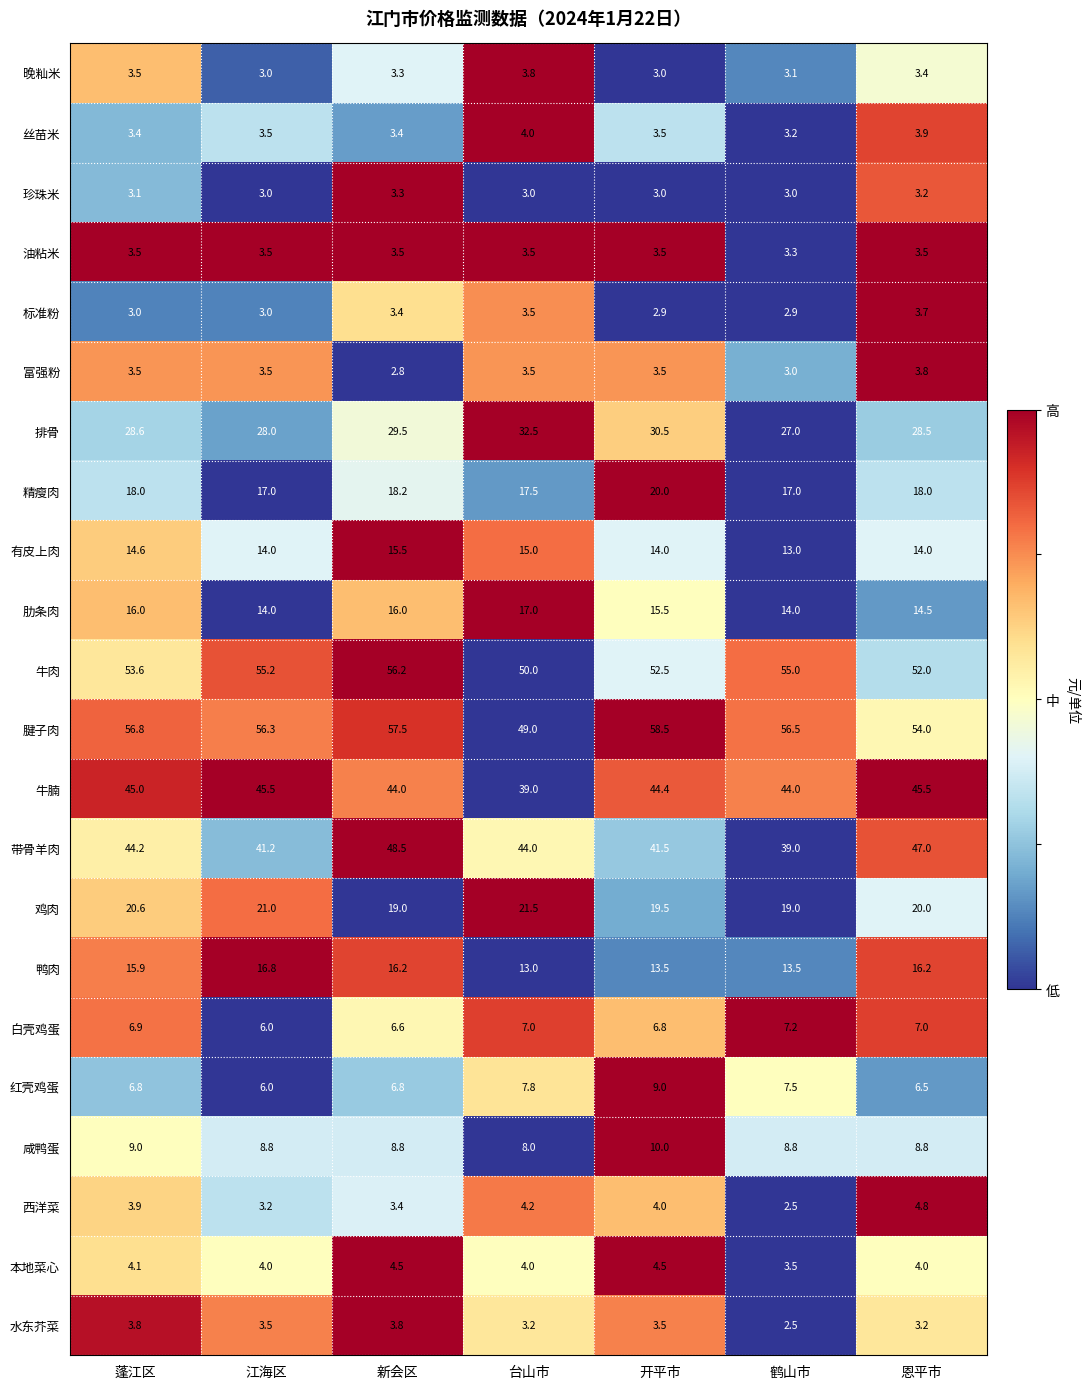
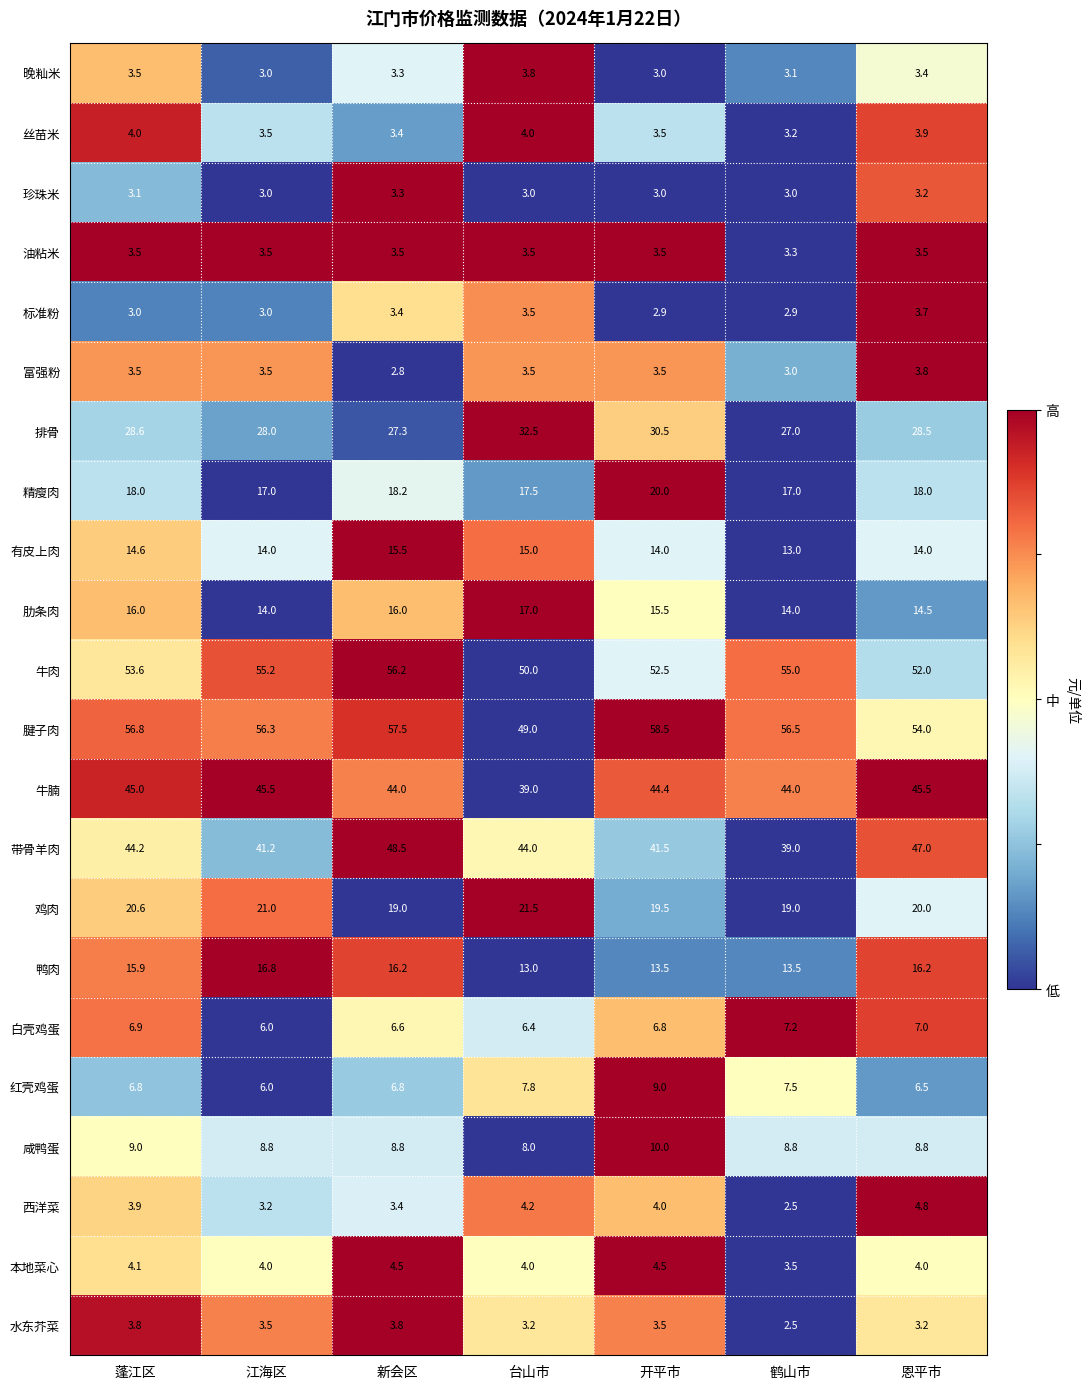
丝苗米, 蓬江区: 3.4 -> 4.0
排骨, 新会区: 29.5 -> 27.3
白壳鸡蛋, 台山市: 7.0 -> 6.4
